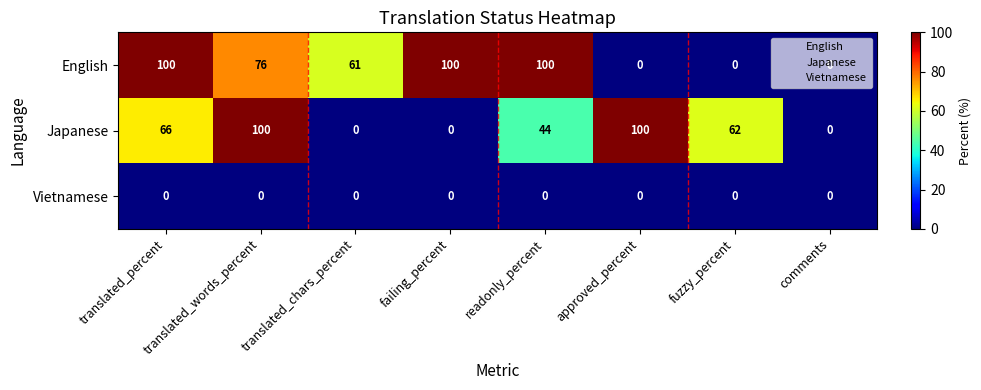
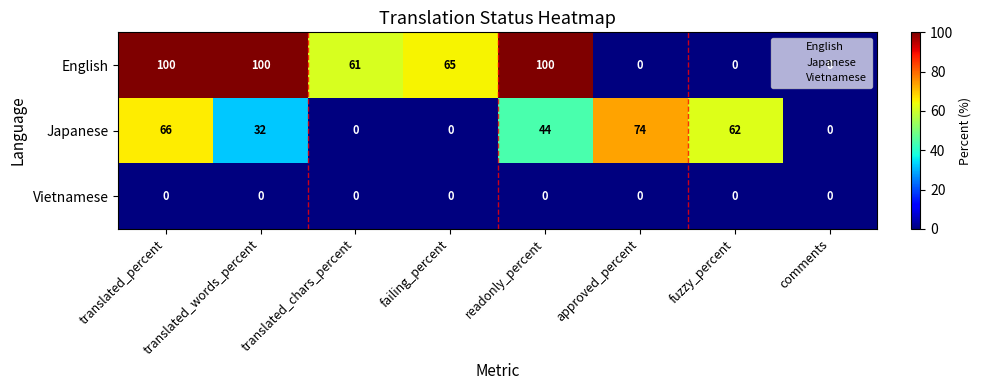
English, translated_words_percent: 76 -> 100
English, failing_percent: 100 -> 65
Japanese, translated_words_percent: 100 -> 32
Japanese, approved_percent: 100 -> 74
